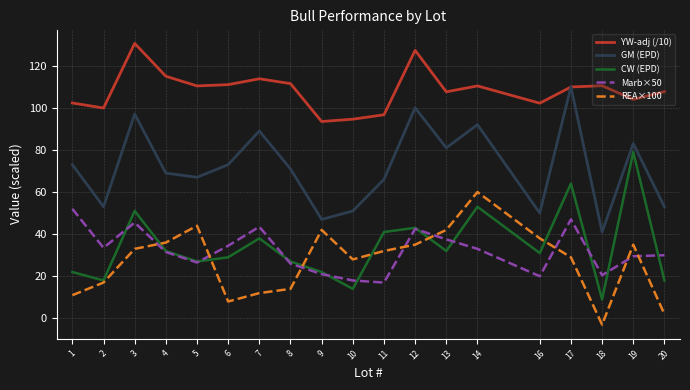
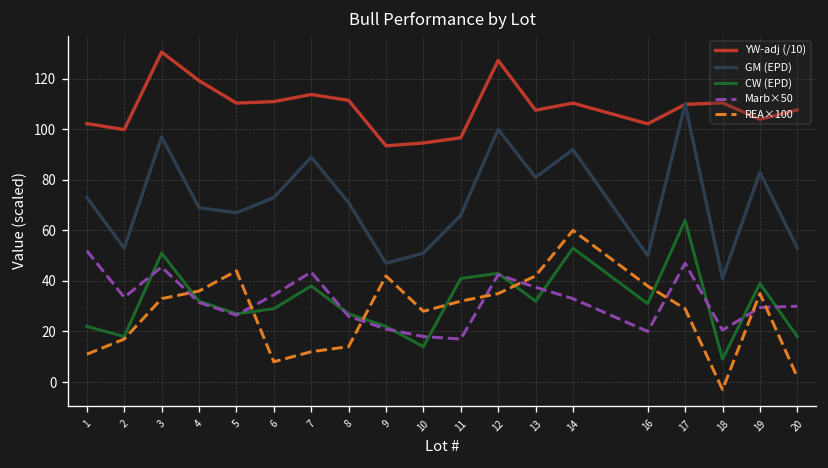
YW-adj (/10), 4: 115 -> 119
CW (EPD), 19: 79 -> 39
